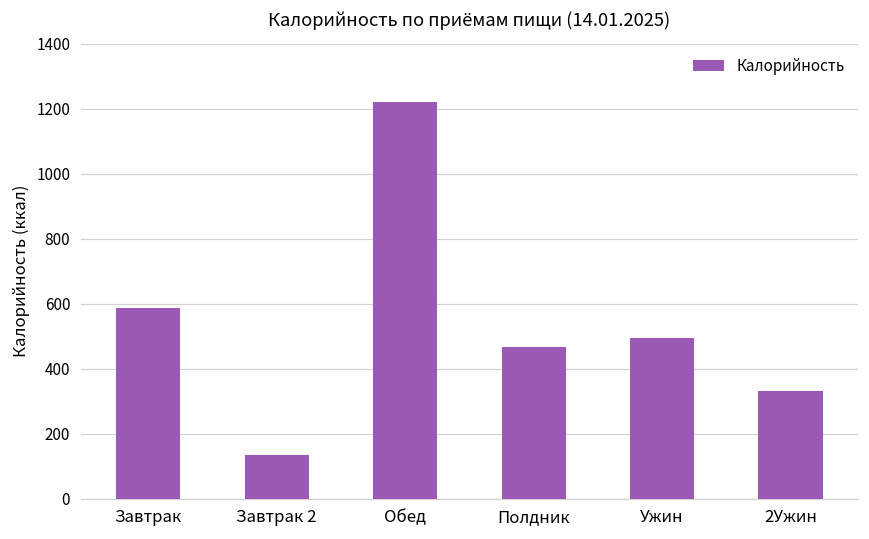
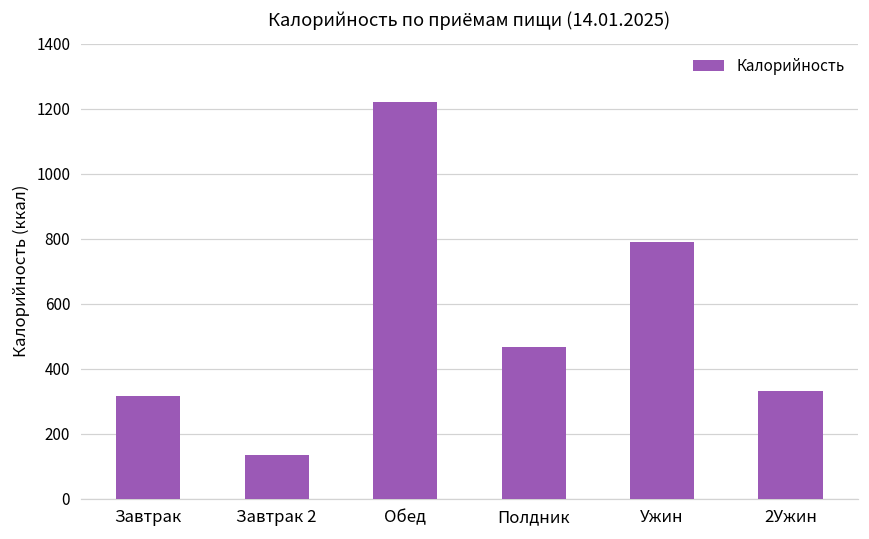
Завтрак: 590 -> 320
Ужин: 490 -> 790
